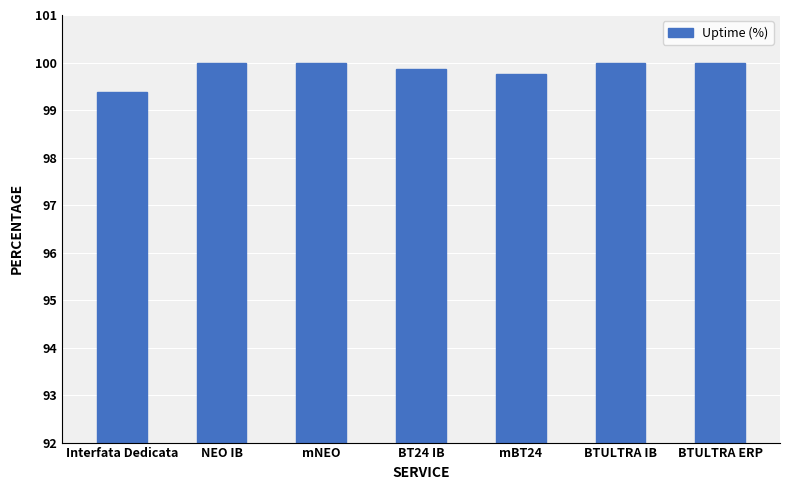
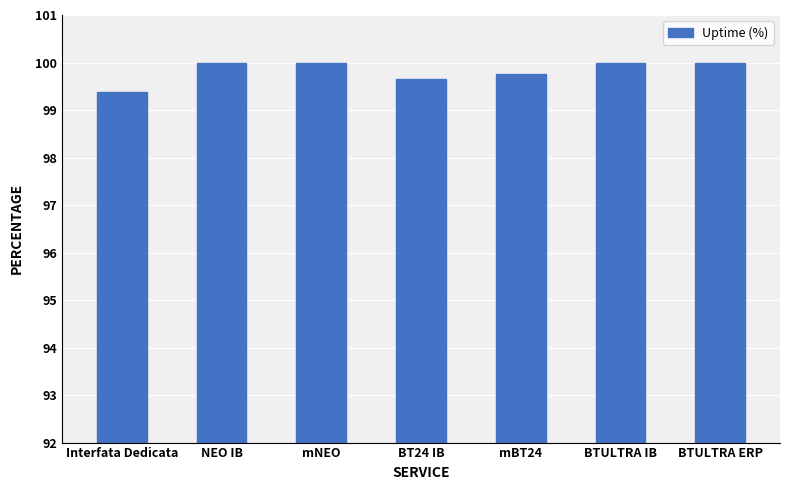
BT24 IB: 99.9 -> 99.7
